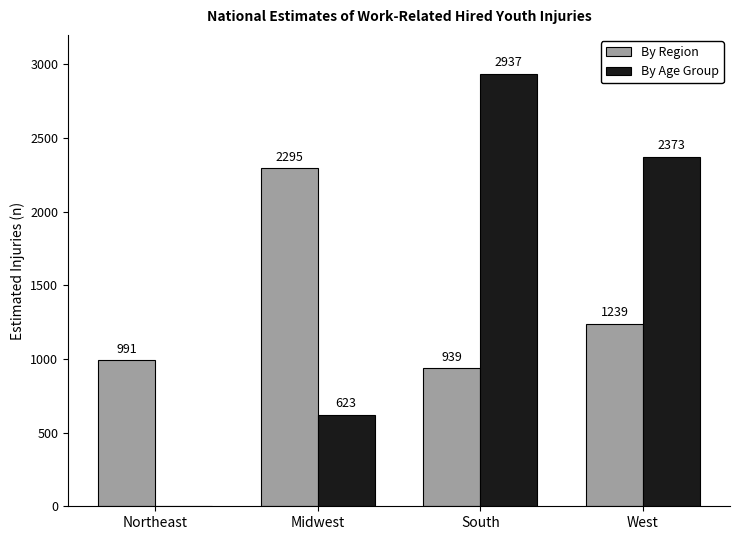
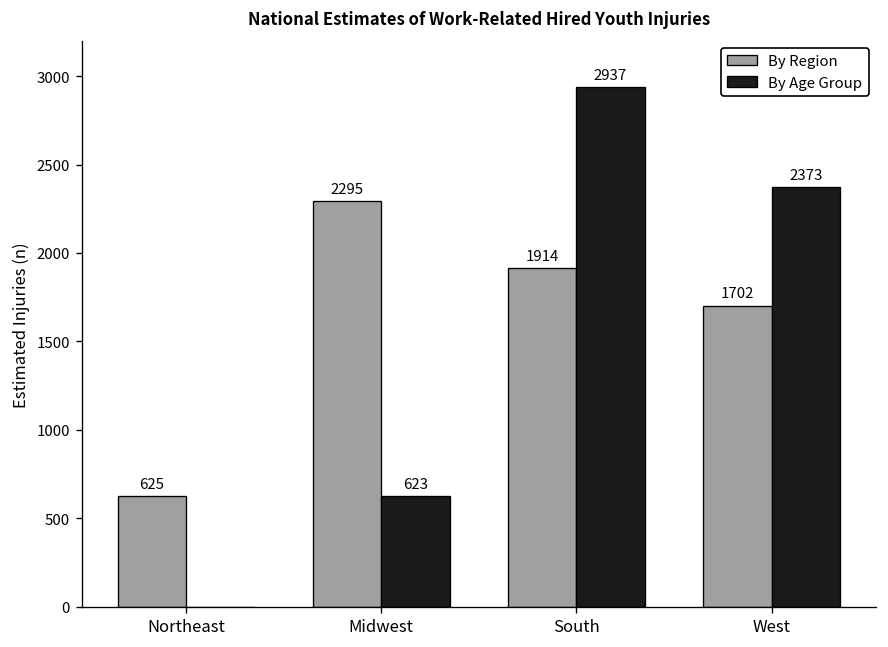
By Region, Northeast: 991 -> 625
By Region, South: 939 -> 1914
By Region, West: 1239 -> 1702
